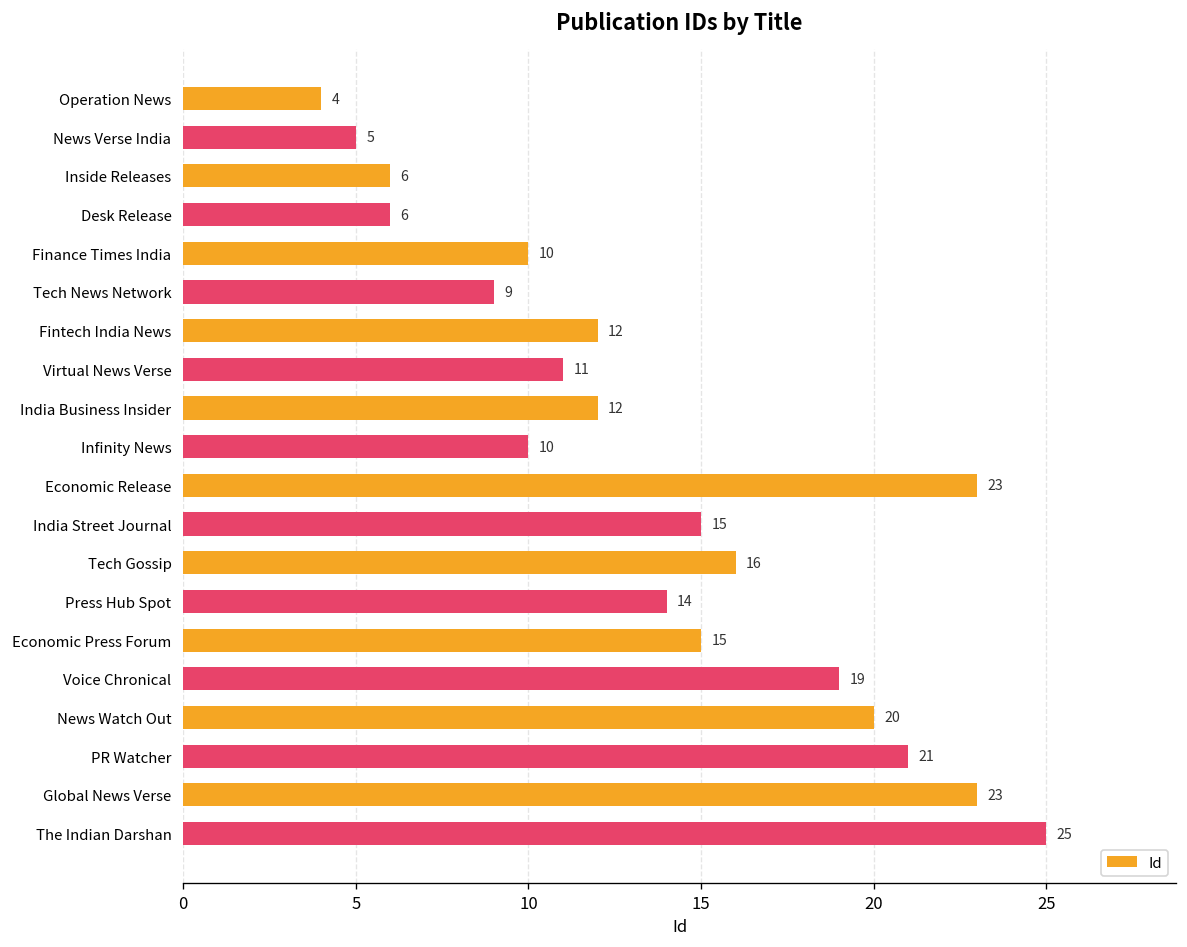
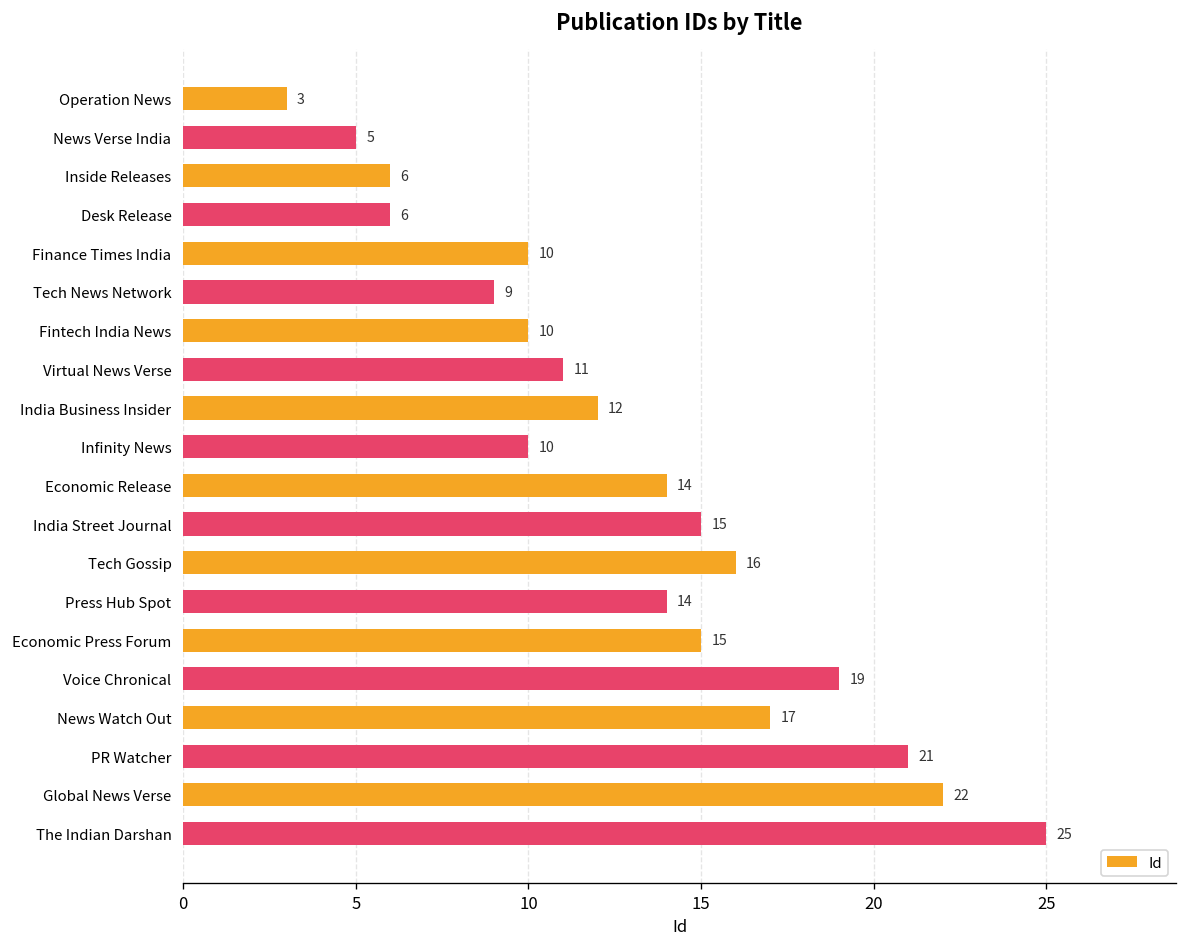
Operation News: 4 -> 3
Fintech India News: 12 -> 10
Economic Release: 23 -> 14
News Watch Out: 20 -> 17
Global News Verse: 23 -> 22
